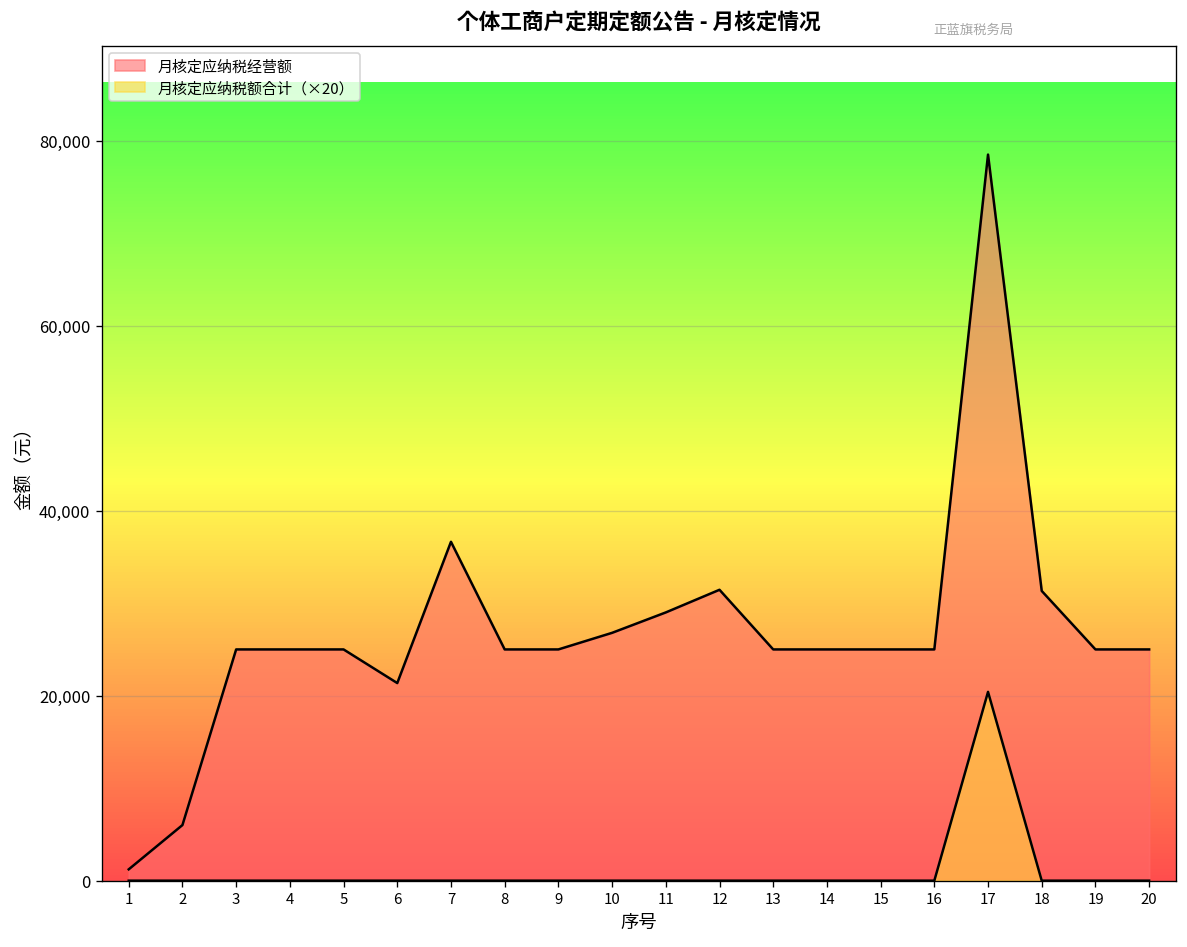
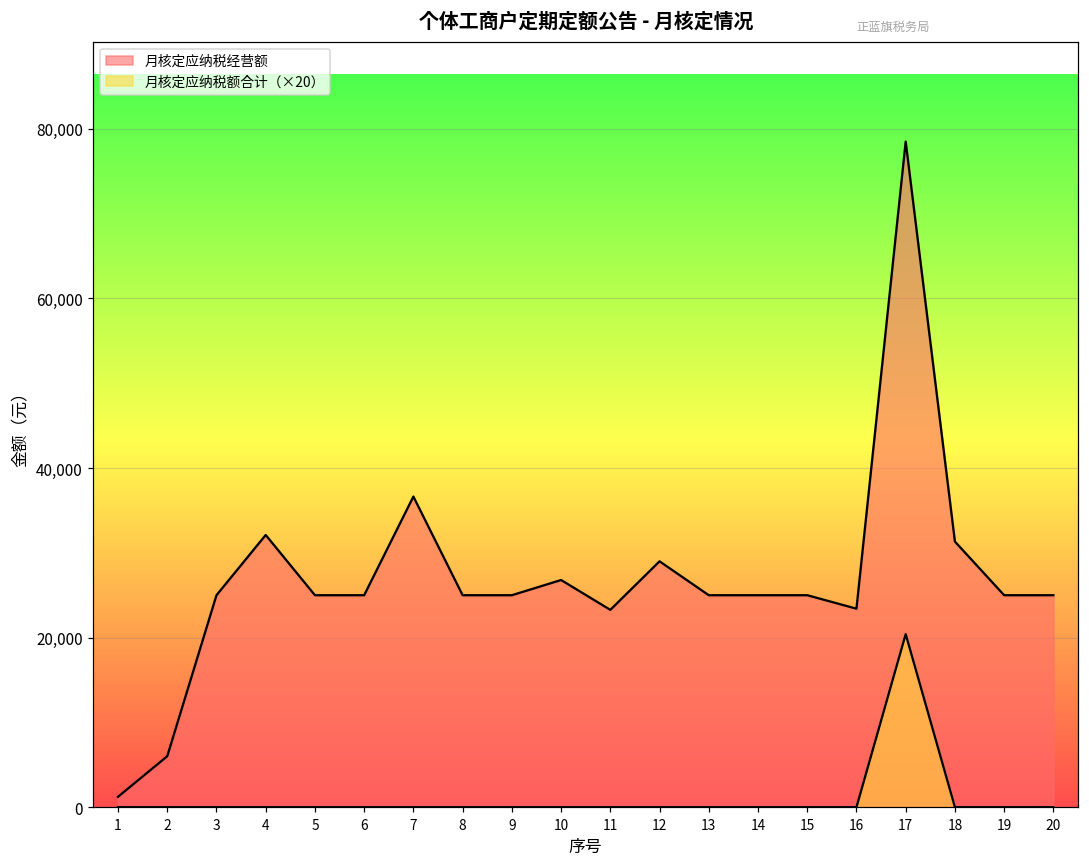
月核定应纳税经营额, 4: 25,000 -> 32,000
月核定应纳税经营额, 6: 21,000 -> 25,000
月核定应纳税经营额, 11: 29,000 -> 23,000
月核定应纳税经营额, 12: 31,000 -> 29,000
月核定应纳税经营额, 16: 25,000 -> 23,000
